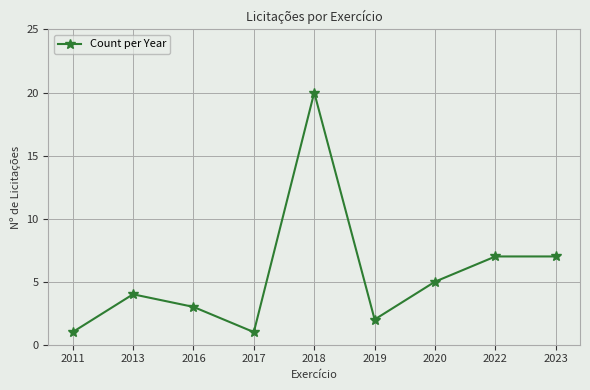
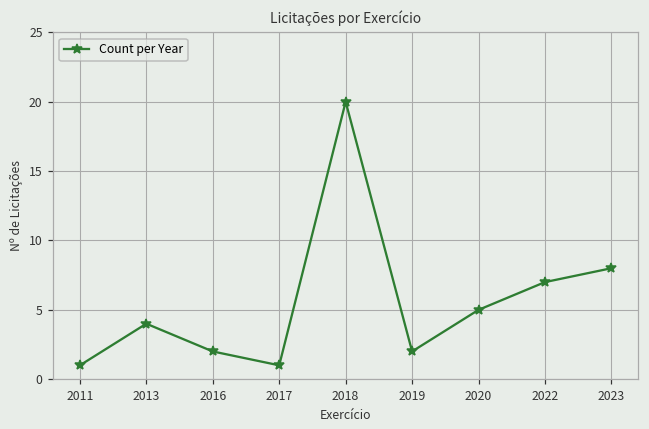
2016: 3 -> 2
2023: 7 -> 8
